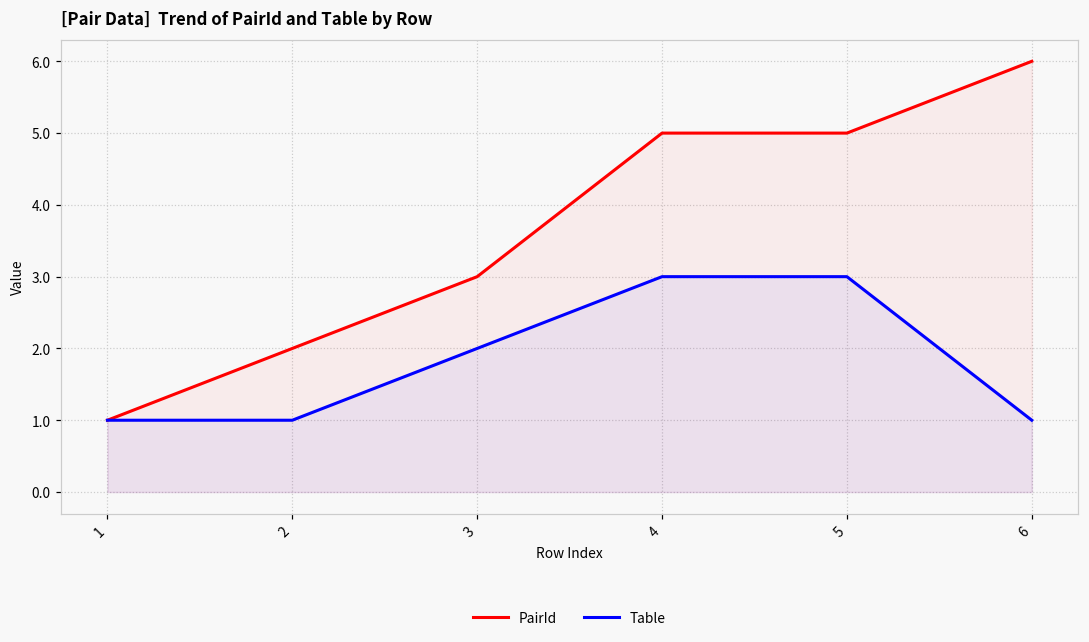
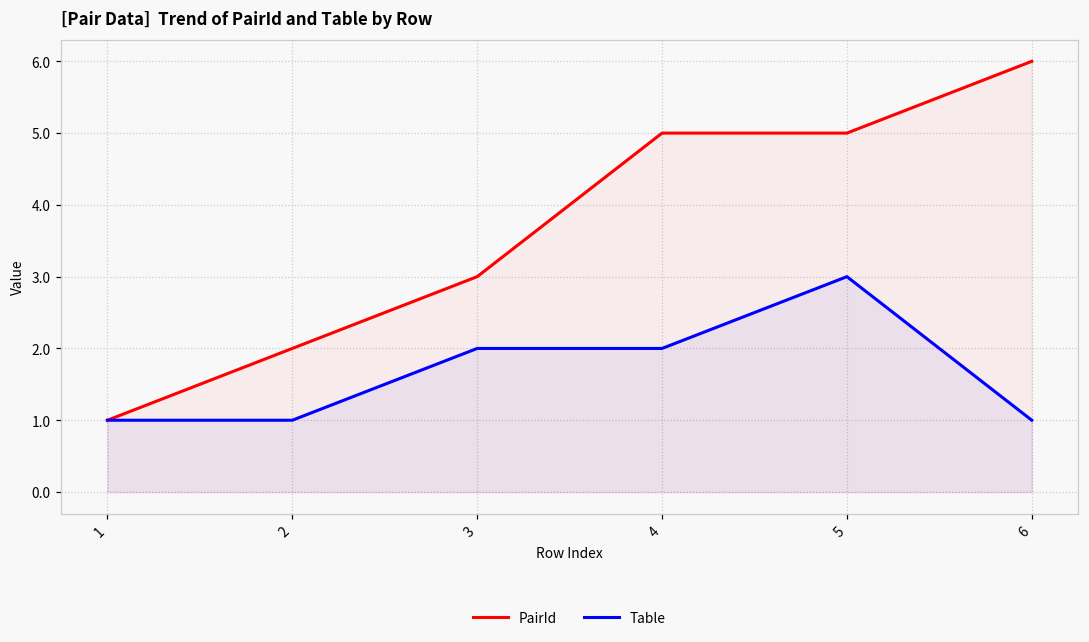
Table, 4: 3 -> 2
